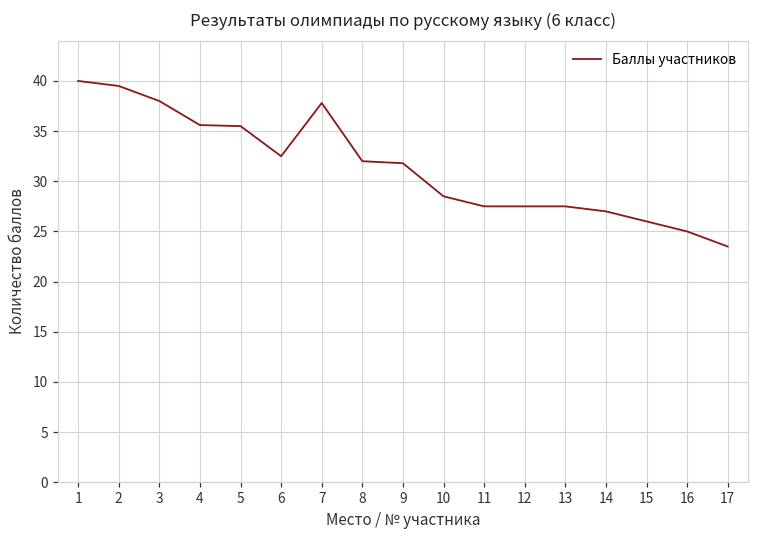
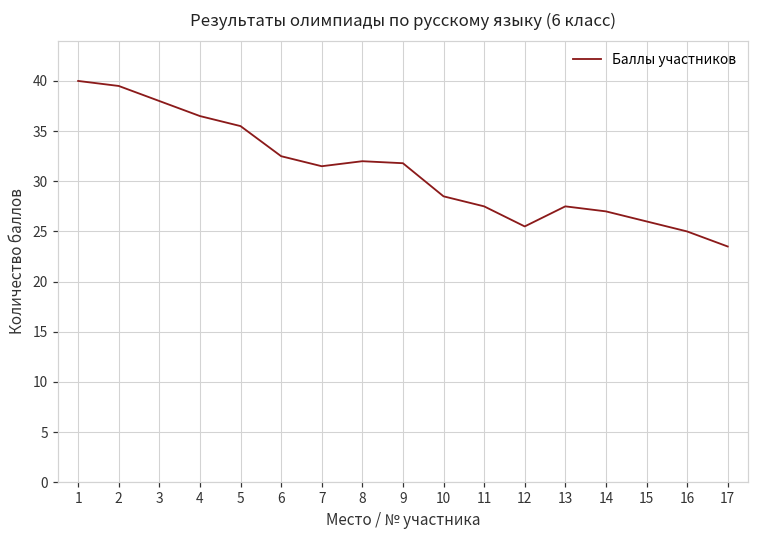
4: 36 -> 37
7: 38 -> 32
12: 28 -> 26
